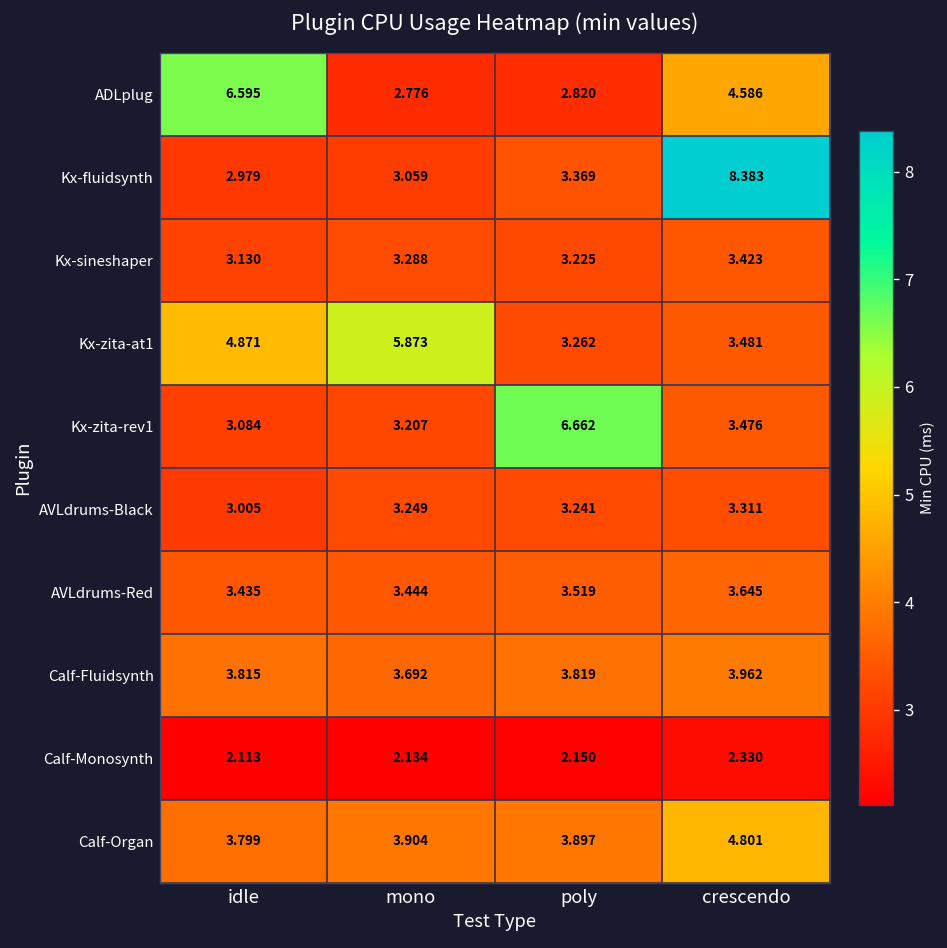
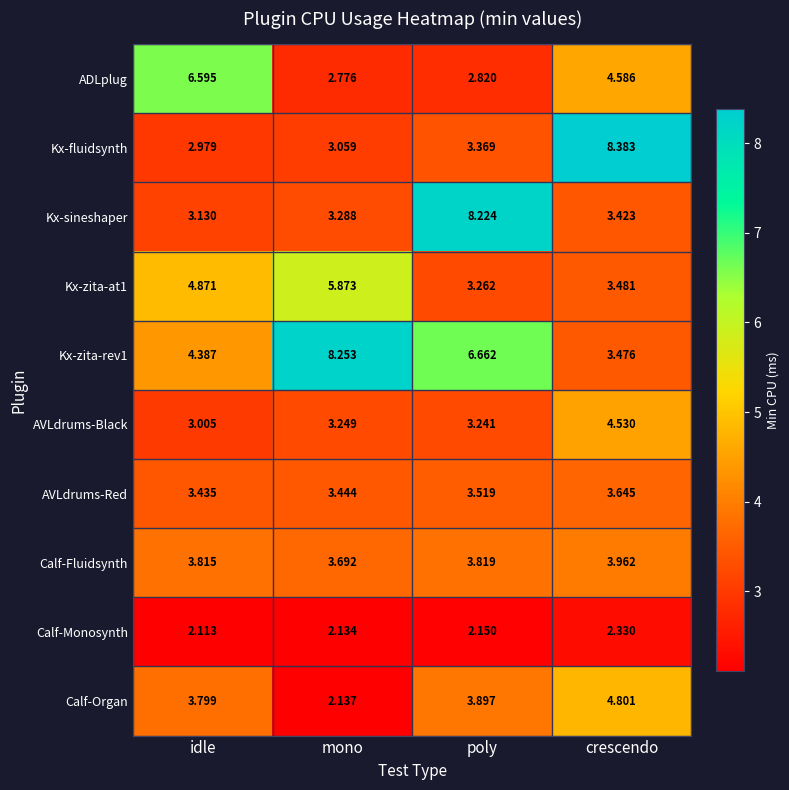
Kx-sineshaper, poly: 3.225 -> 8.224
Kx-zita-rev1, idle: 3.084 -> 4.387
Kx-zita-rev1, mono: 3.207 -> 8.253
AVLdrums-Black, crescendo: 3.311 -> 4.530
Calf-Organ, mono: 3.904 -> 2.137
